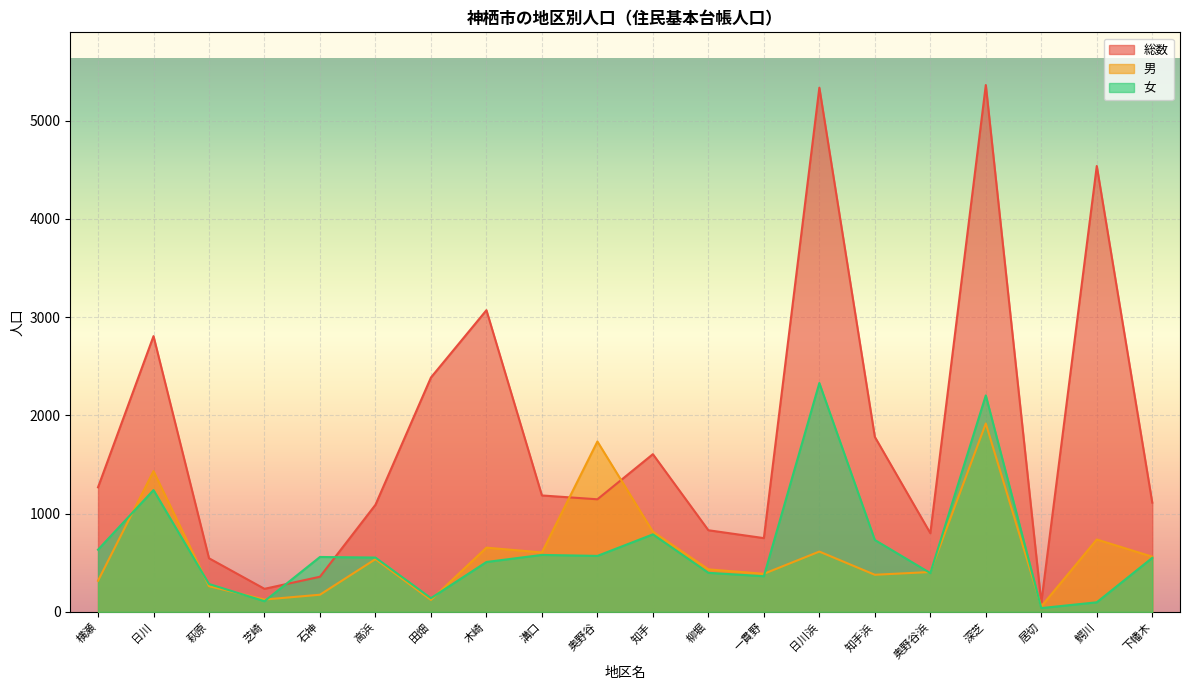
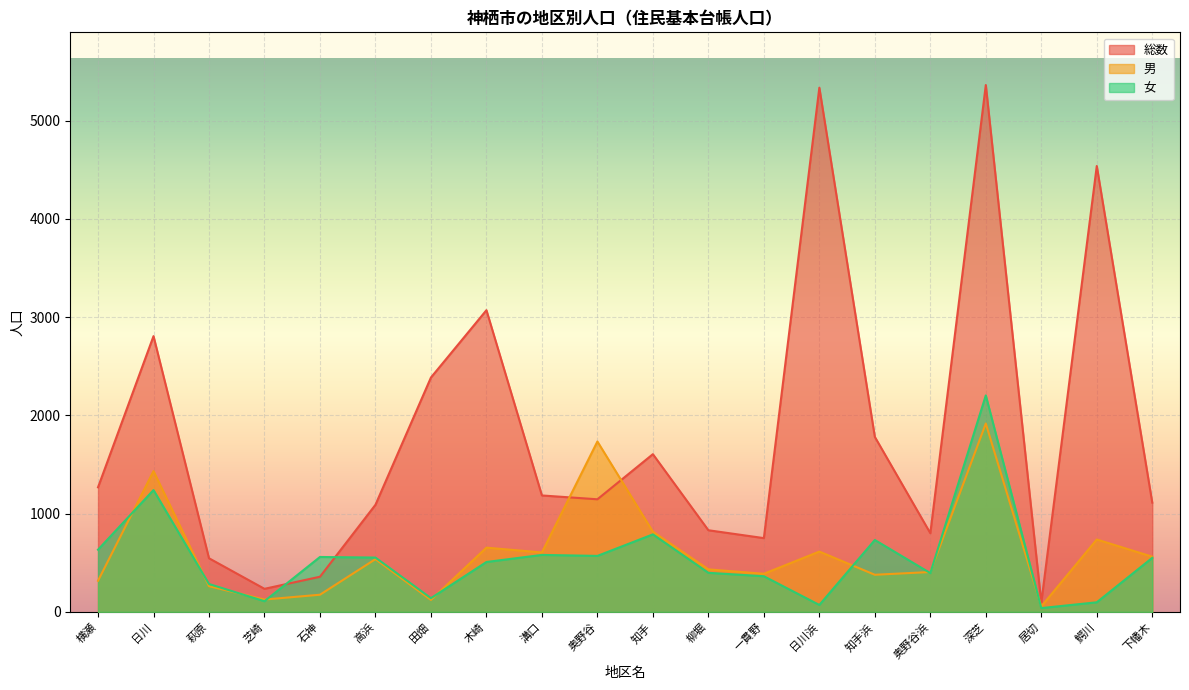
女, 日川浜: 2300 -> 100
